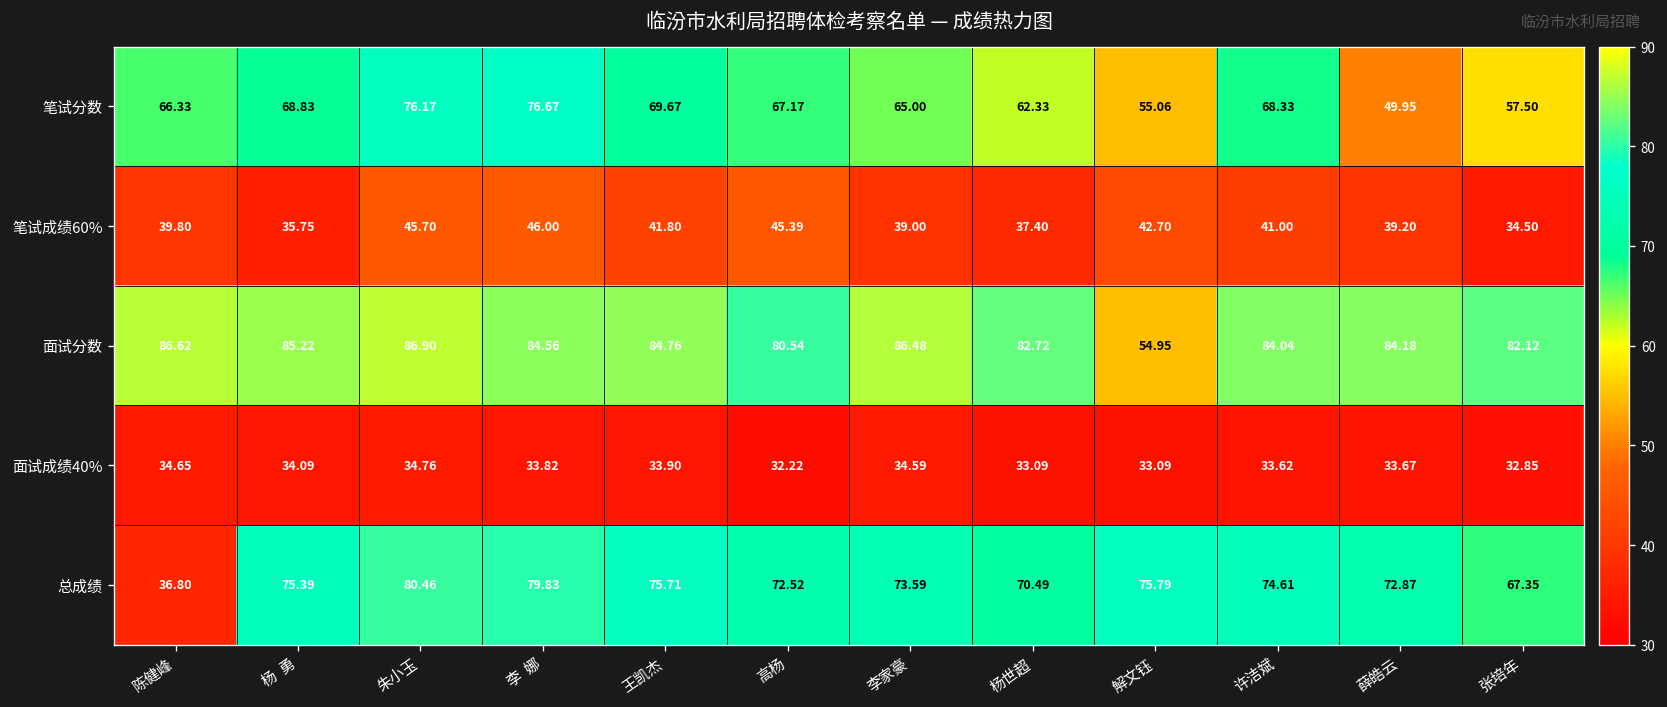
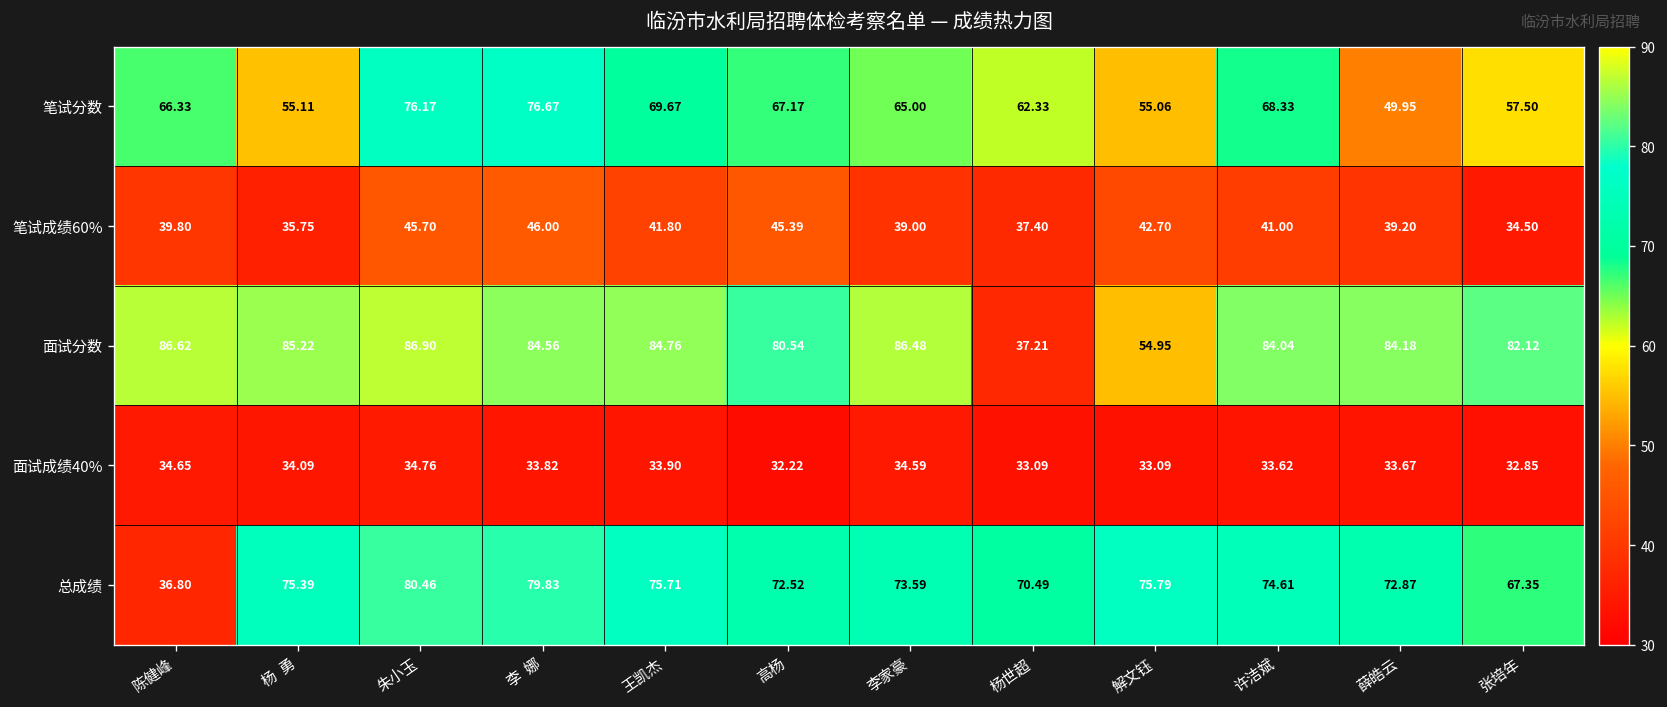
笔试分数, 杨 勇: 68.83 -> 55.11
面试分数, 杨世超: 82.72 -> 37.21
